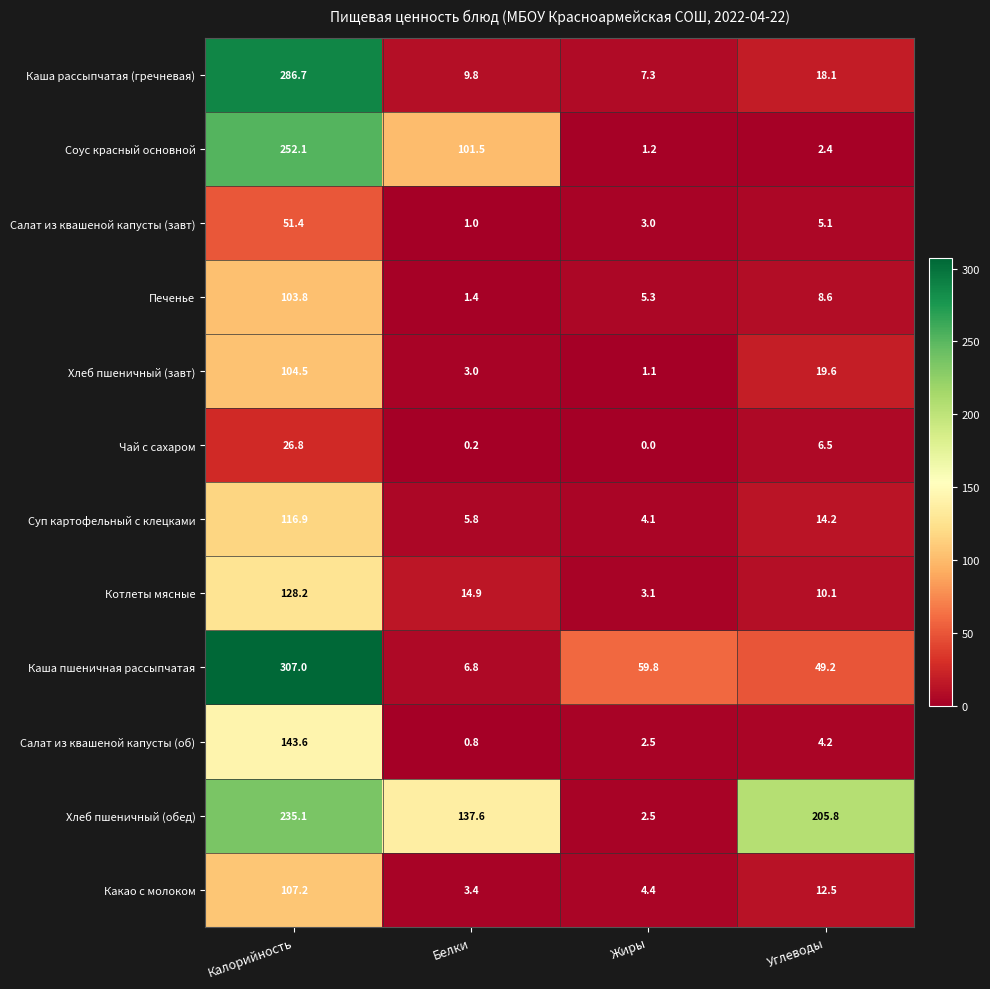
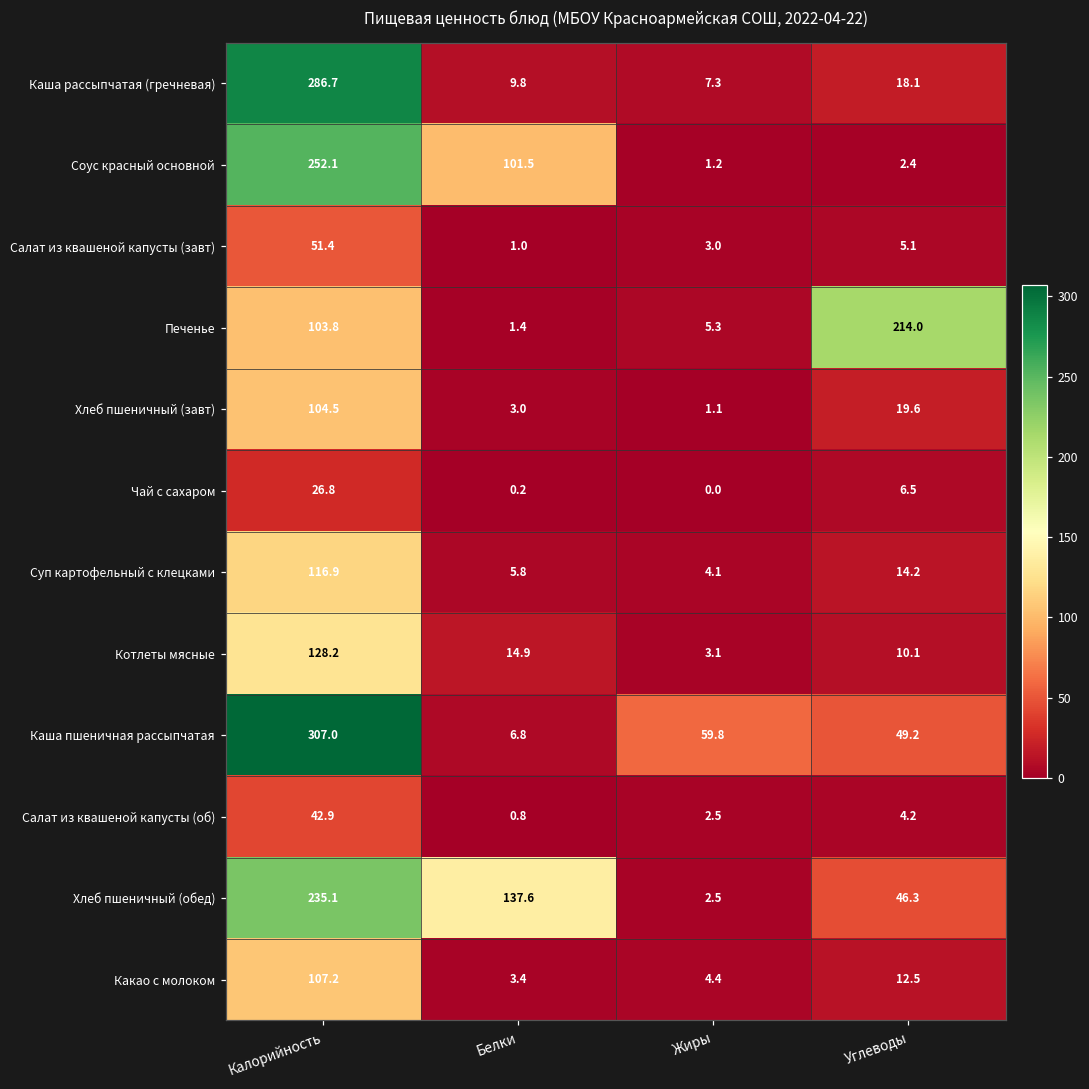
Печенье, Углеводы: 8.6 -> 214.0
Салат из квашеной капусты (об), Калорийность: 143.6 -> 42.9
Хлеб пшеничный (обед), Углеводы: 205.8 -> 46.3
